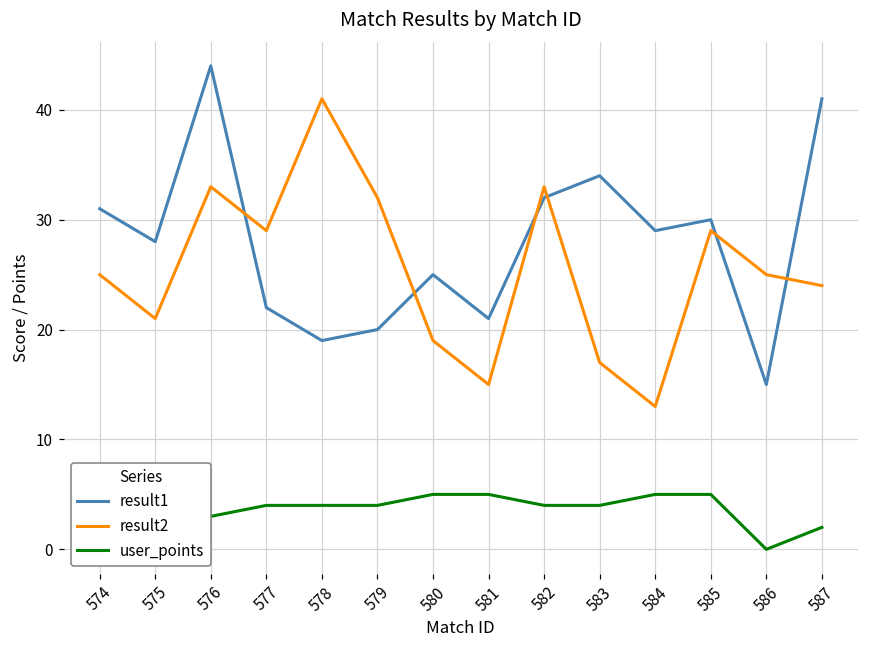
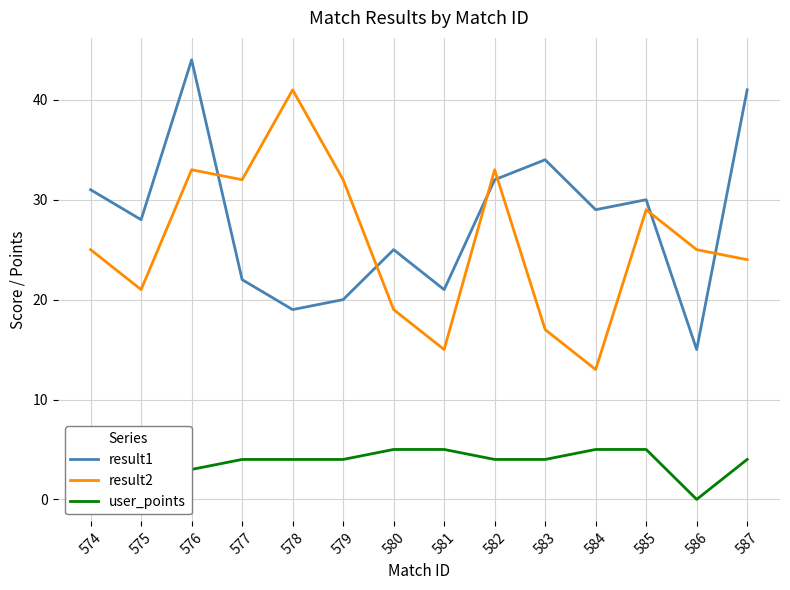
result2, 577: 29 -> 32
user_points, 587: 2 -> 4
